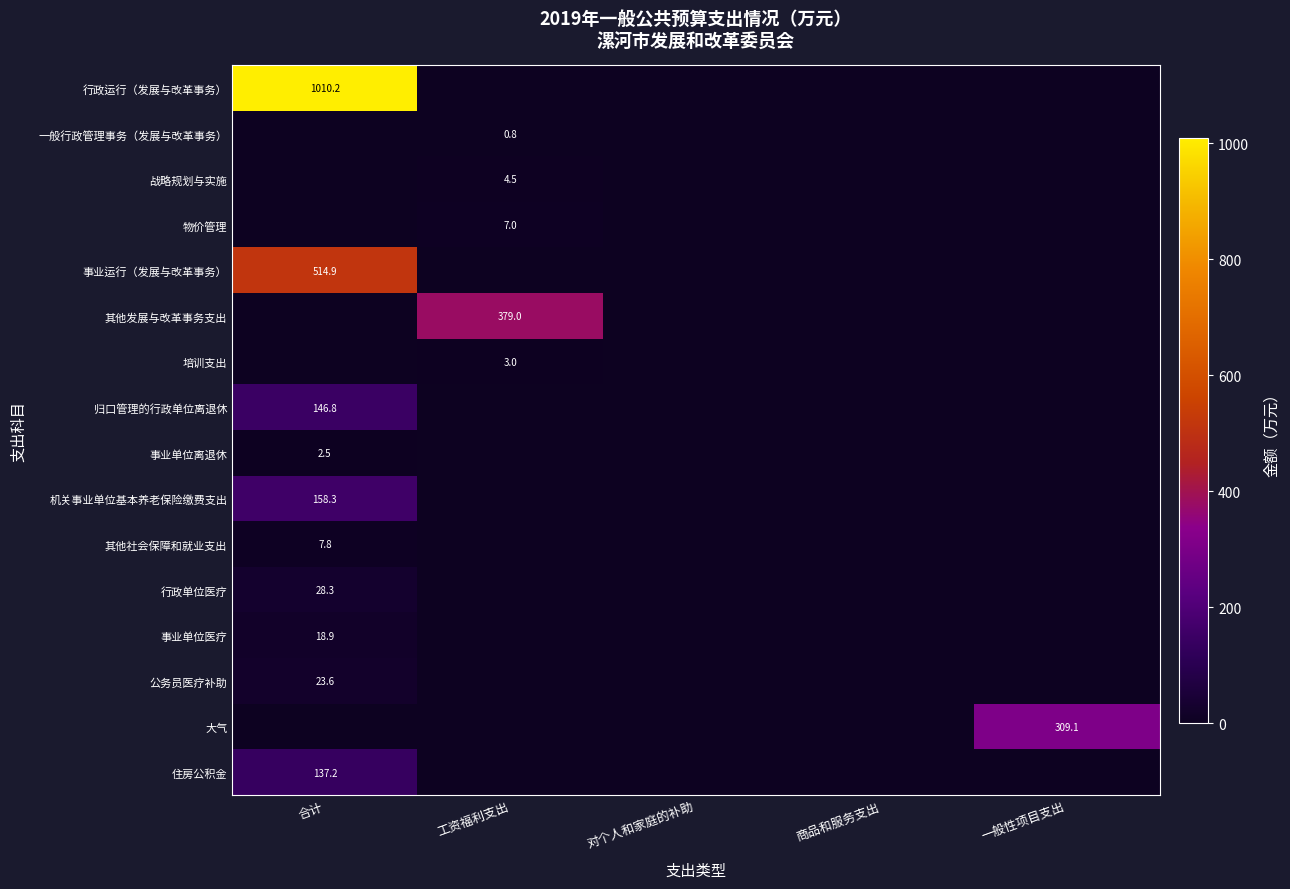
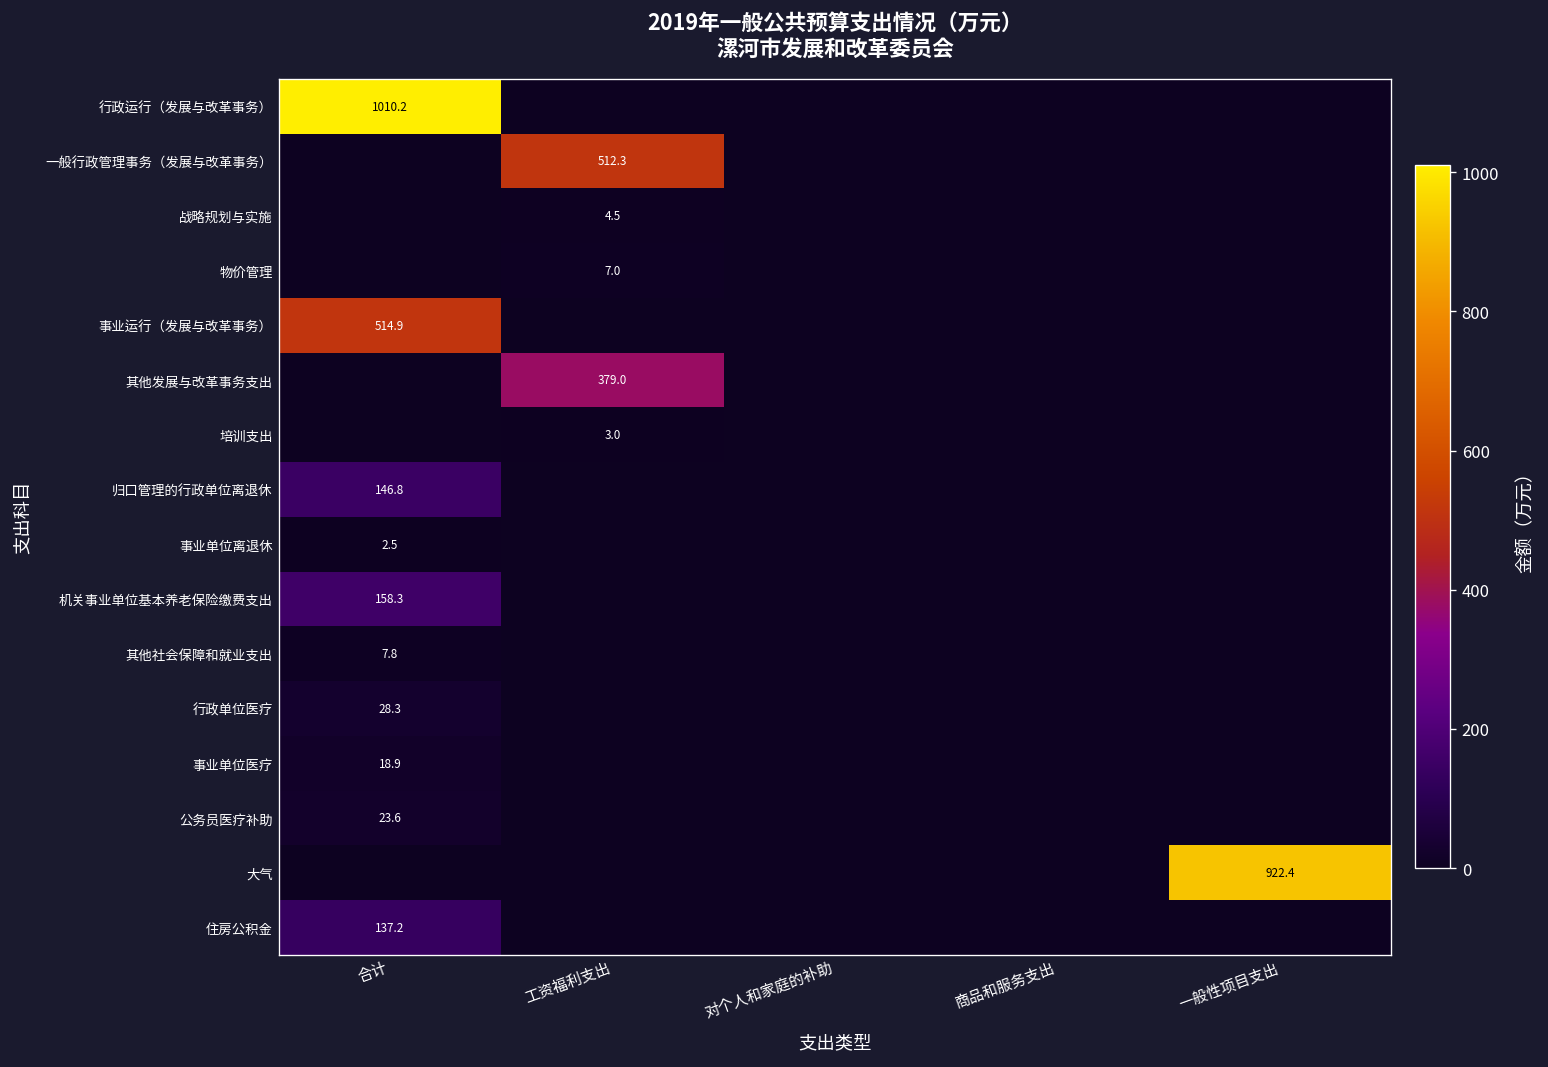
一般行政管理事务（发展与改革事务）, 工资福利支出: 0.8 -> 512.3
大气, 一般性项目支出: 309.1 -> 922.4
